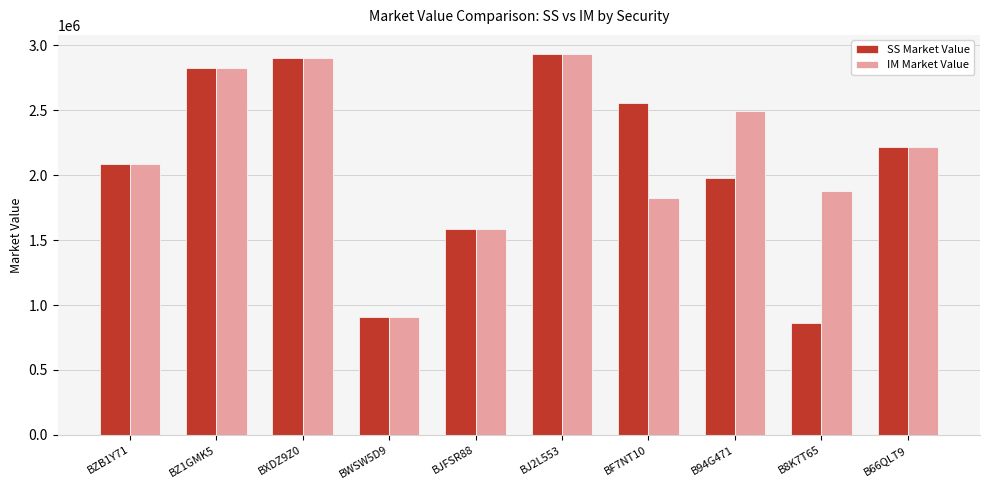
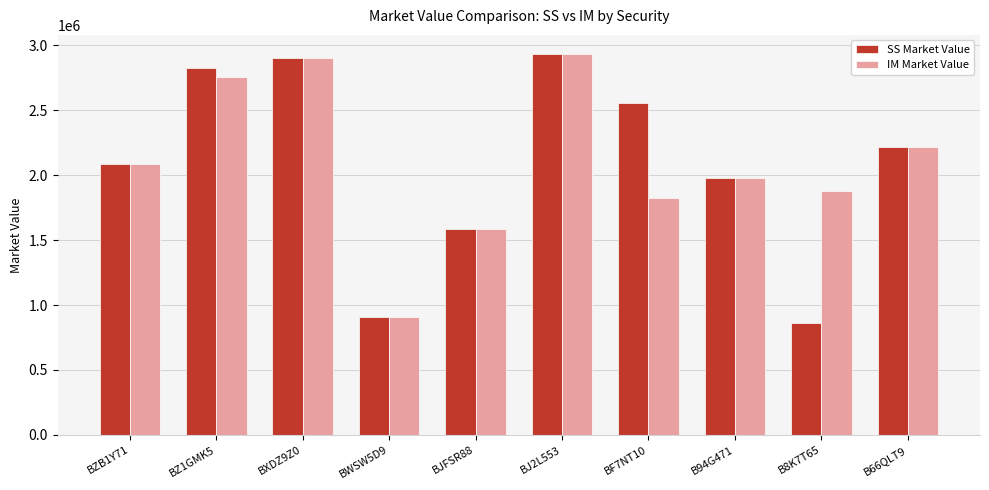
IM Market Value, BZ1GMK5: 2830000 -> 2760000
IM Market Value, B94G471: 2500000 -> 1980000
